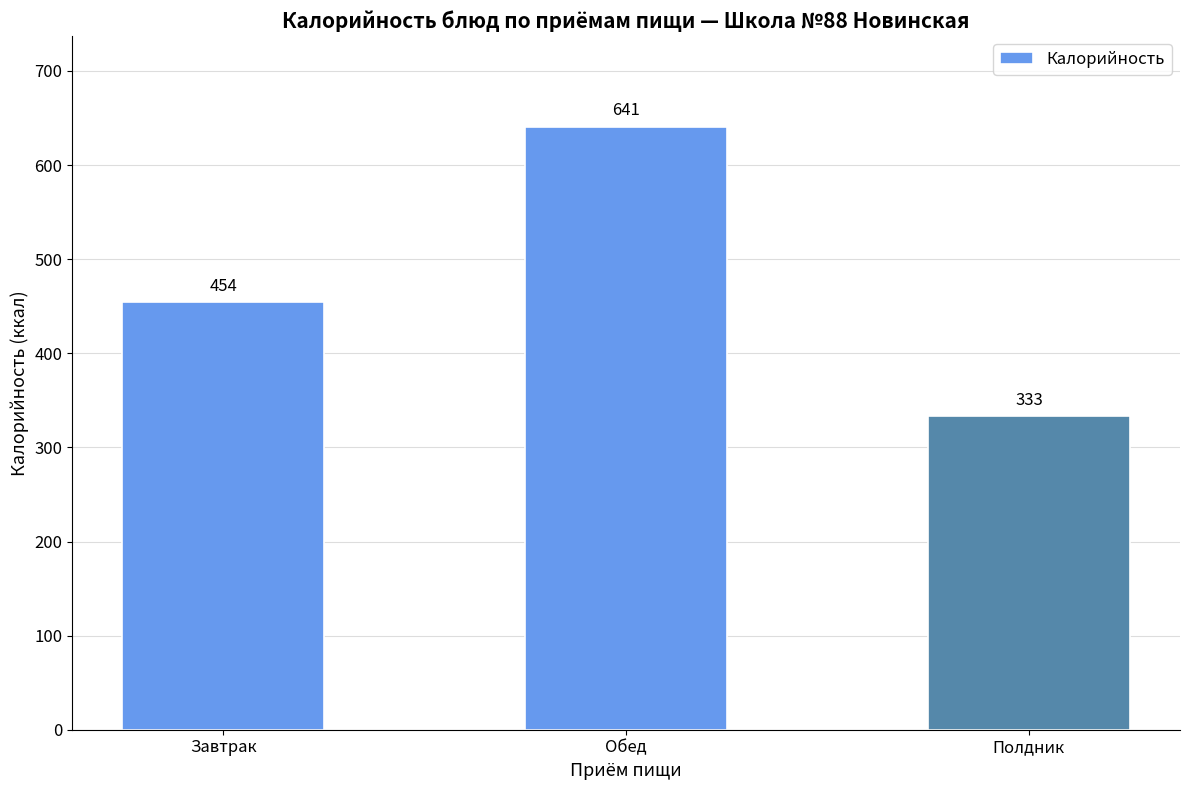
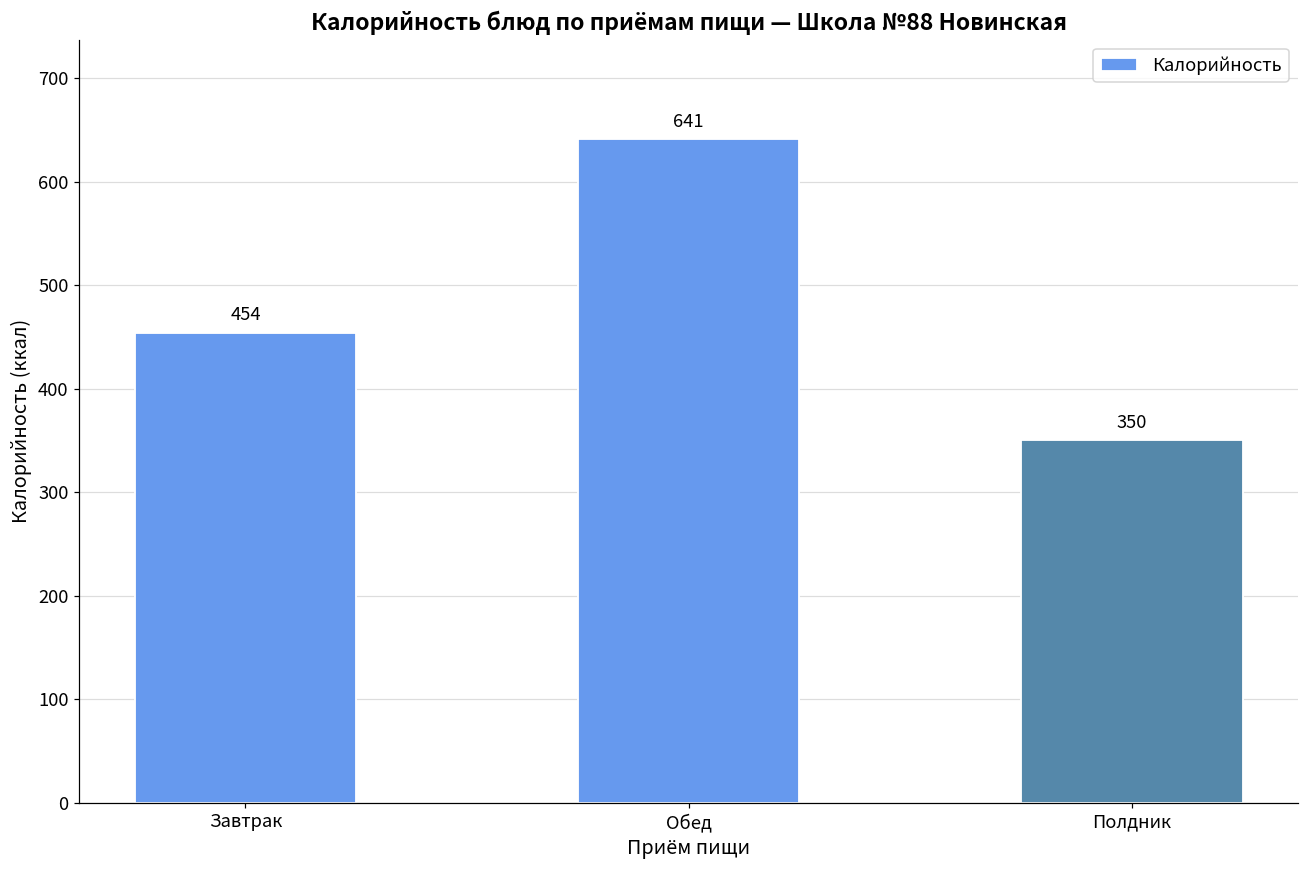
Полдник: 333 -> 350
